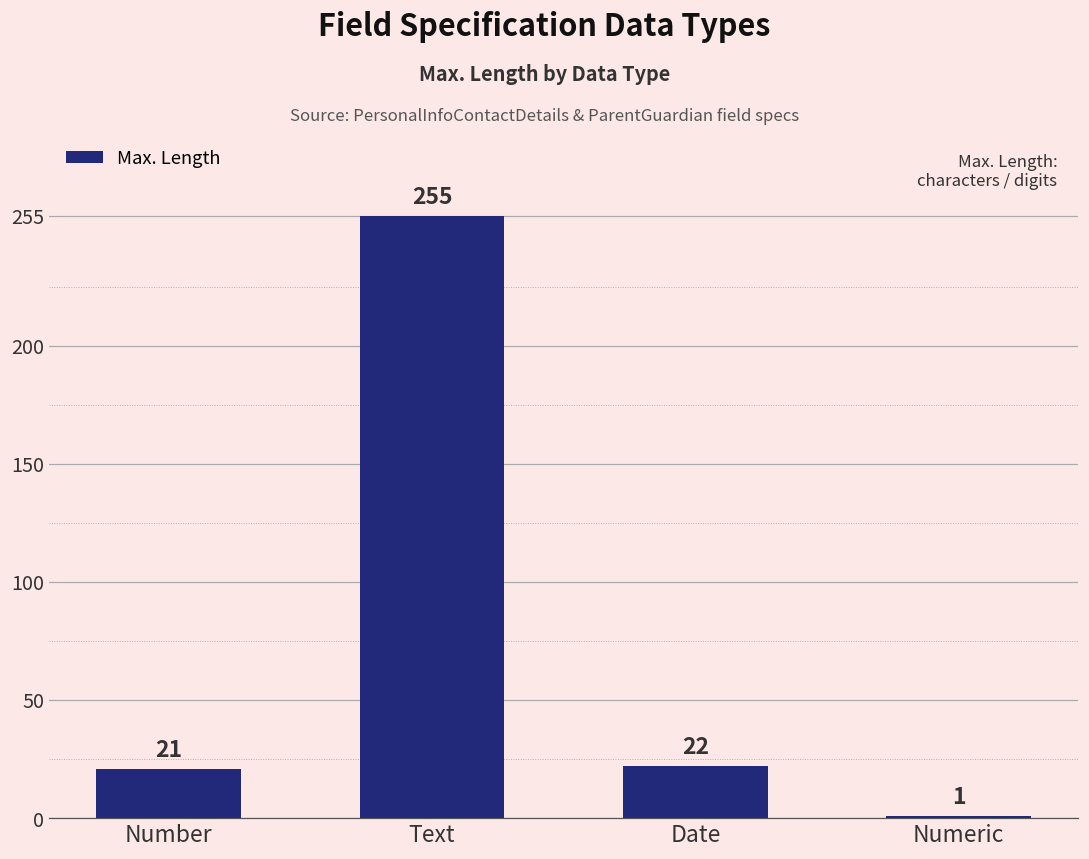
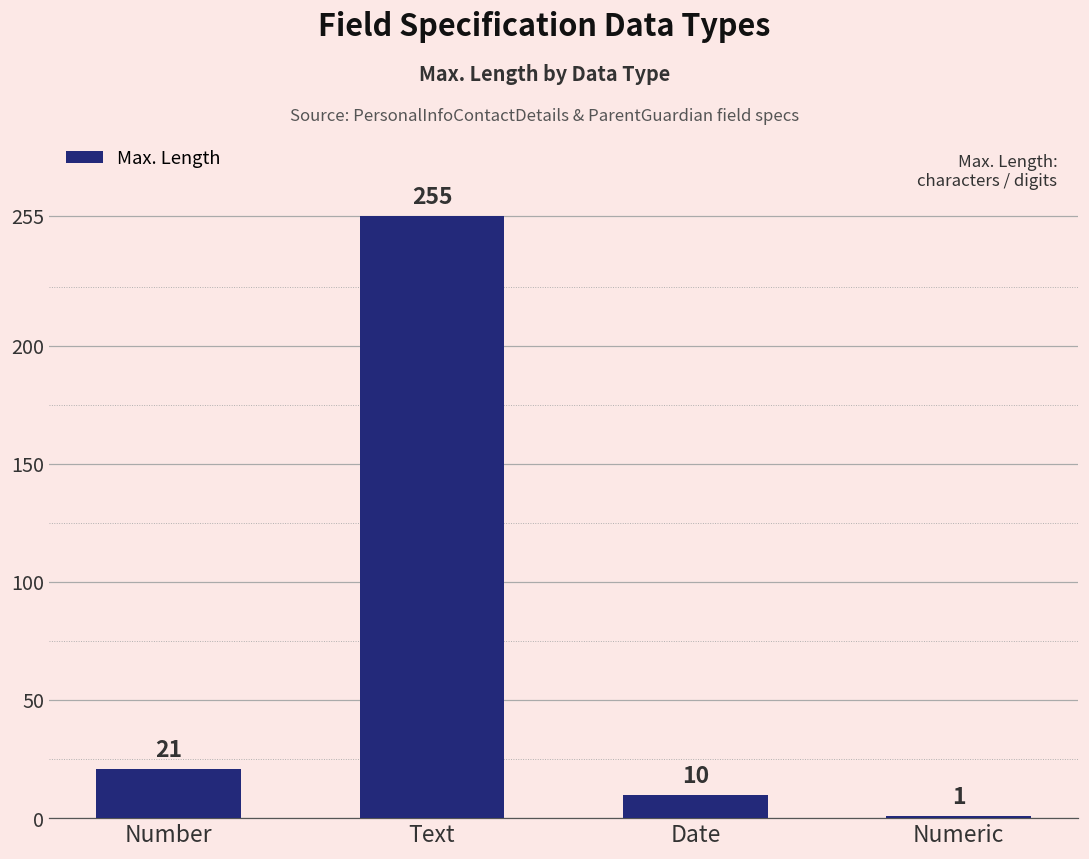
Date: 22 -> 10
